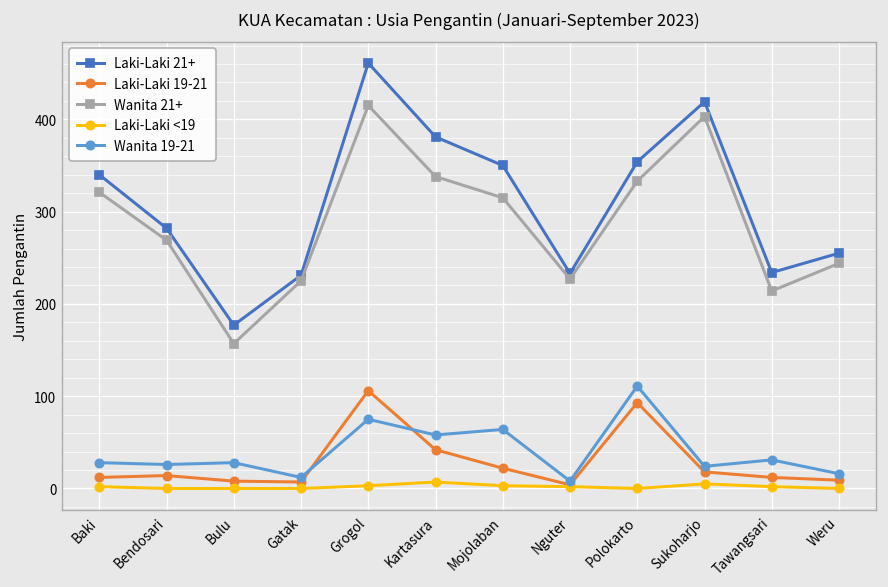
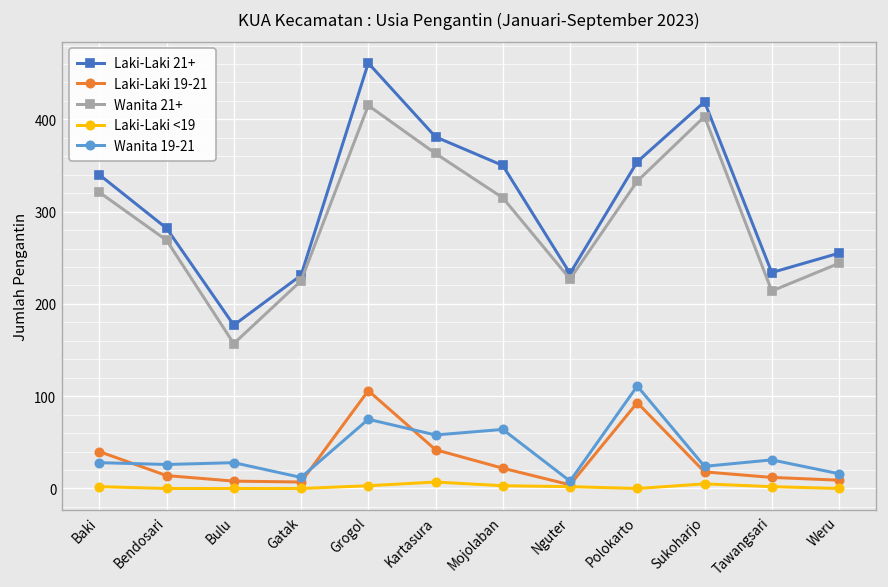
Laki-Laki 19-21, Baki: 10 -> 40
Wanita 21+, Kartasura: 340 -> 360
